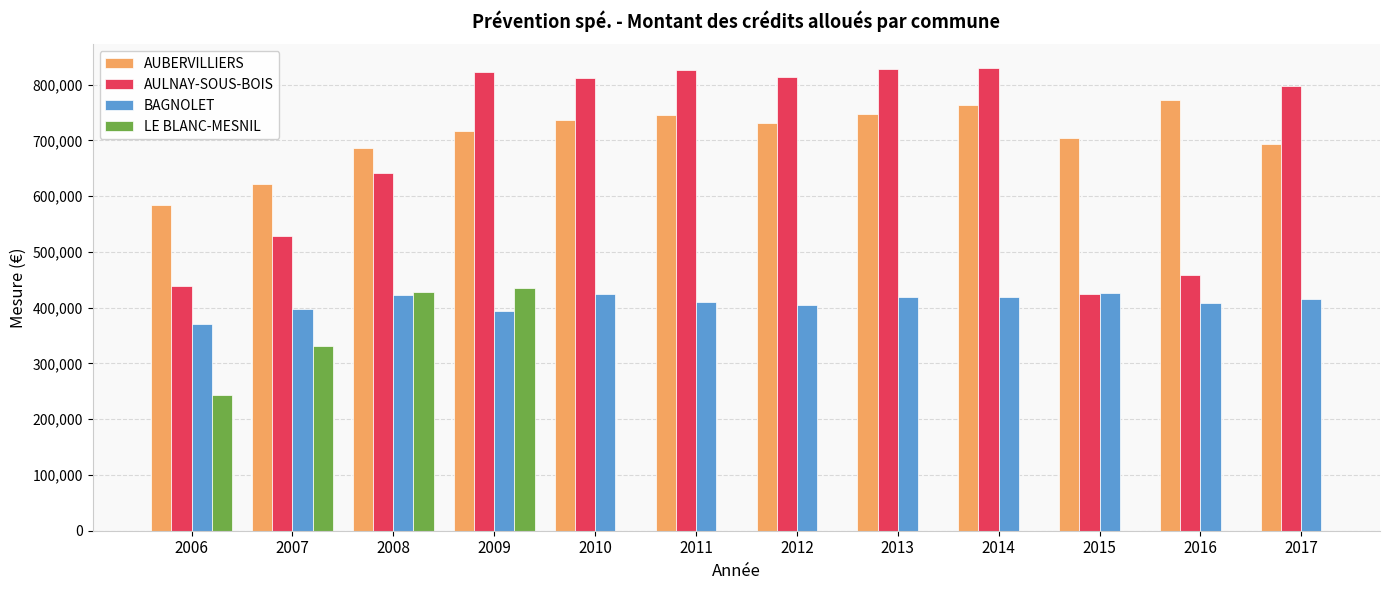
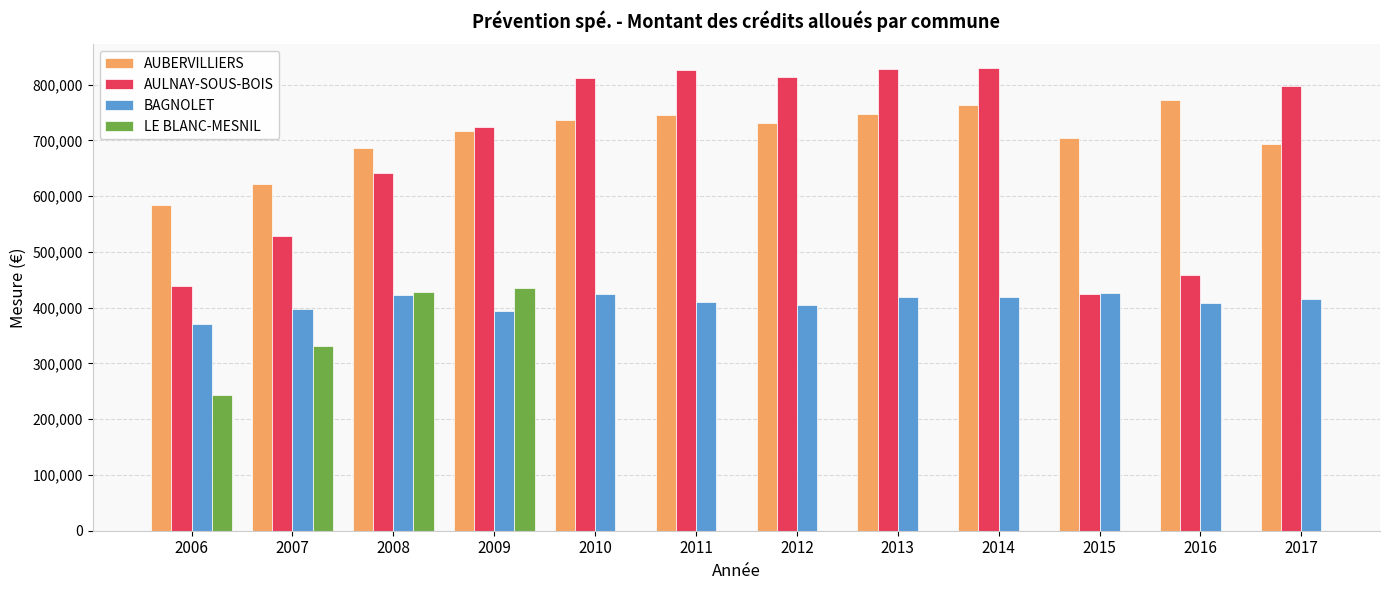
AULNAY-SOUS-BOIS, 2009: 820,000 -> 730,000
